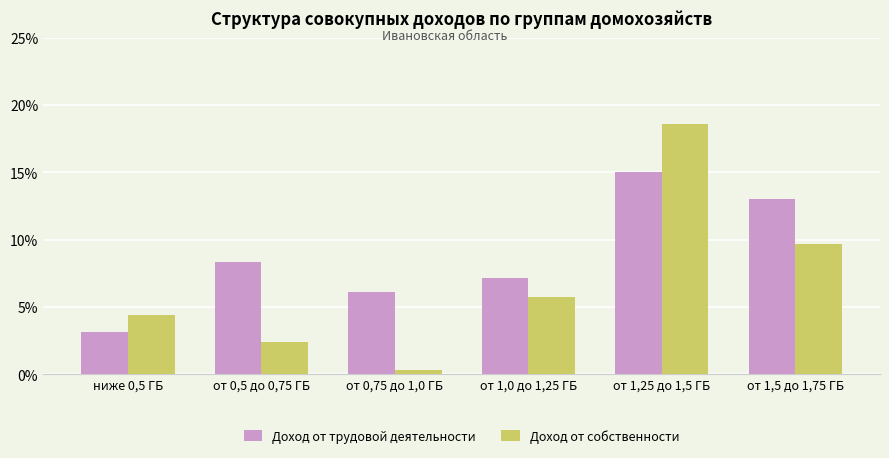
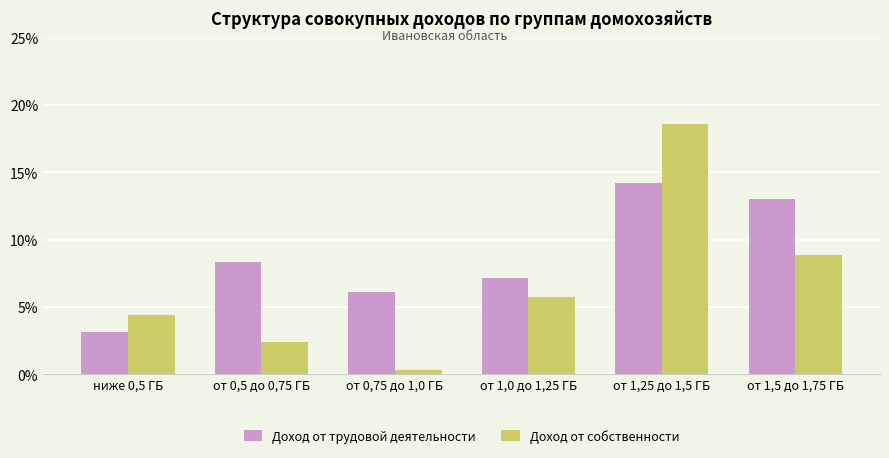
Доход от трудовой деятельности, от 1,25 до 1,5 ГБ: 15.0% -> 14.2%
Доход от собственности, от 1,5 до 1,75 ГБ: 9.7% -> 8.8%
